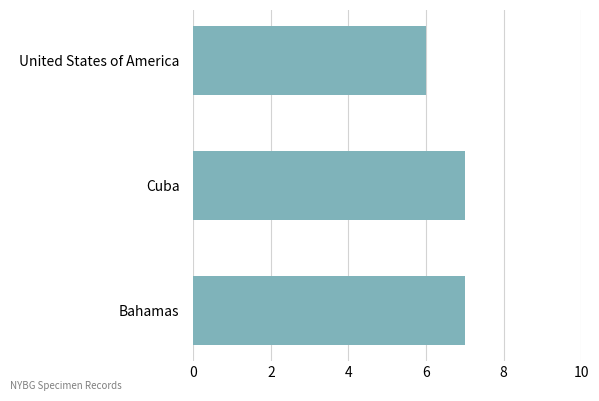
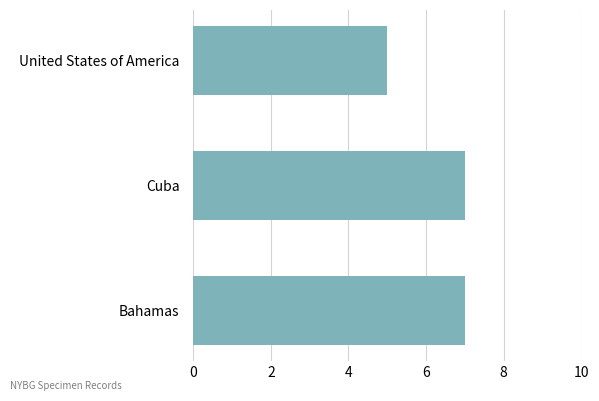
United States of America: 6 -> 5
